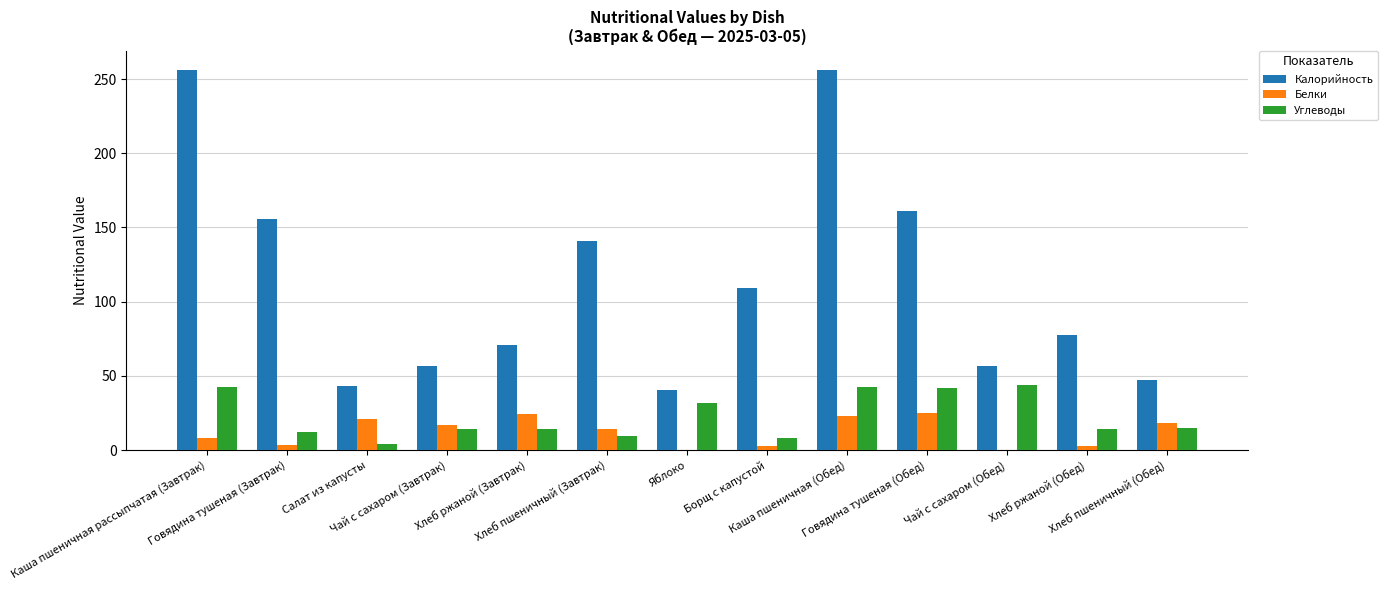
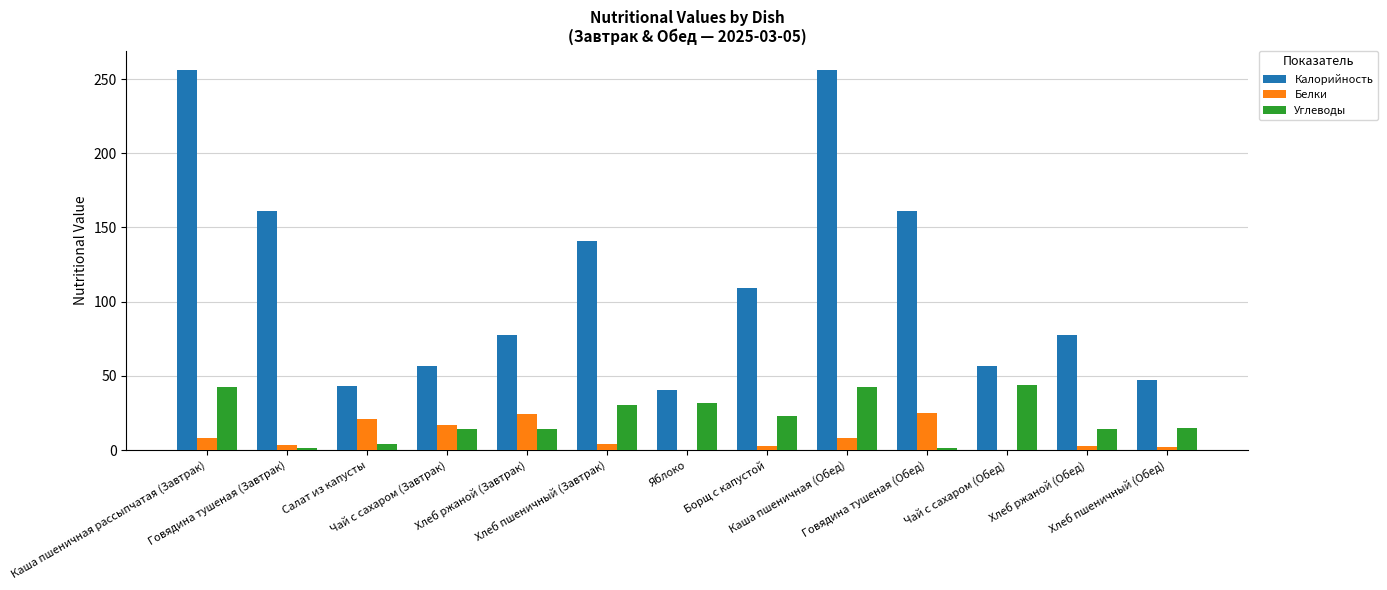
Калорийность, Говядина тушеная (Завтрак): 156 -> 161
Углеводы, Говядина тушеная (Завтрак): 12 -> 1
Калорийность, Хлеб ржаной (Завтрак): 71 -> 78
Белки, Хлеб пшеничный (Завтрак): 14 -> 4
Углеводы, Хлеб пшеничный (Завтрак): 10 -> 30
Углеводы, Борщ с капустой: 8 -> 23
Белки, Каша пшеничная (Обед): 23 -> 8
Углеводы, Говядина тушеная (Обед): 42 -> 1
Белки, Хлеб пшеничный (Обед): 18 -> 2
